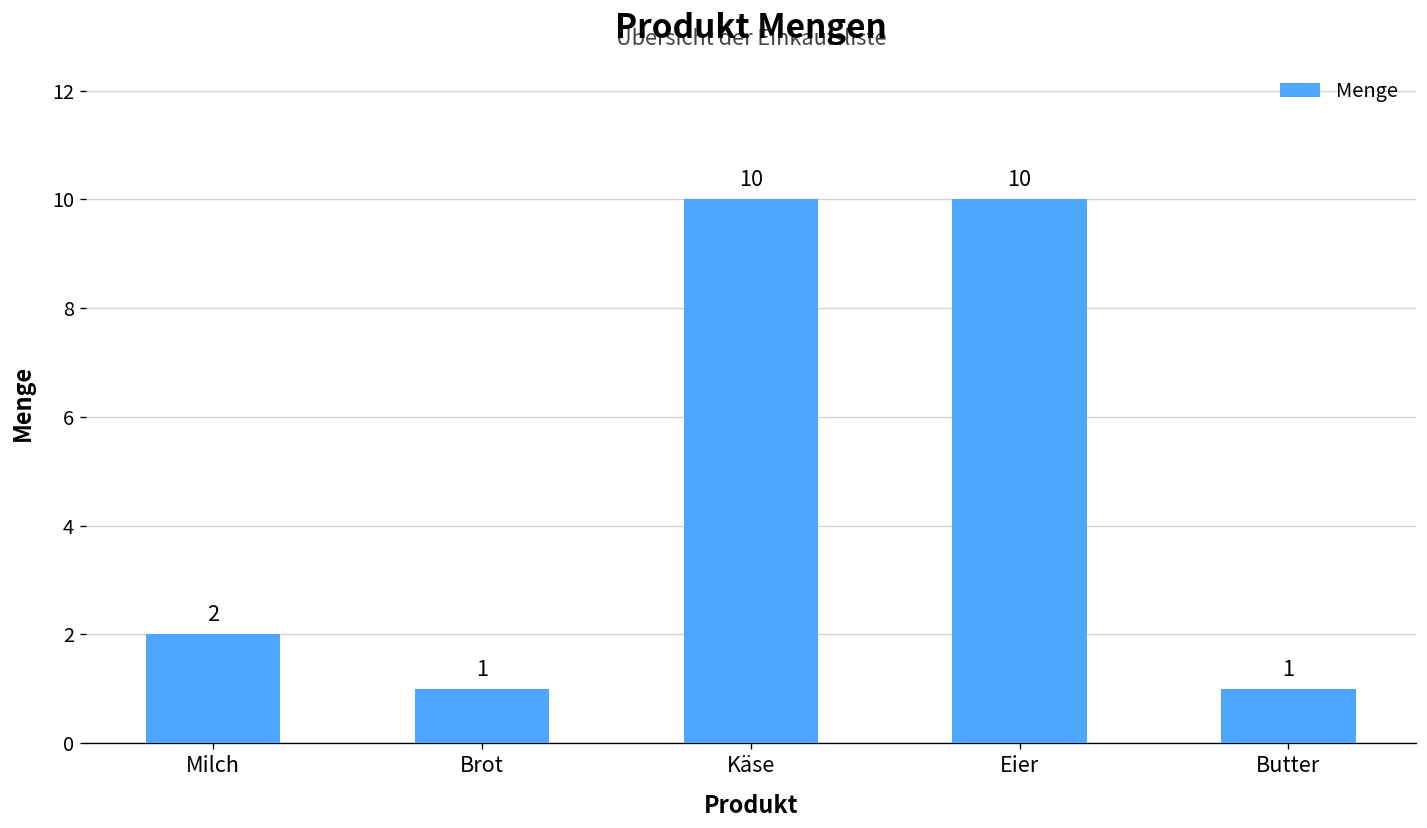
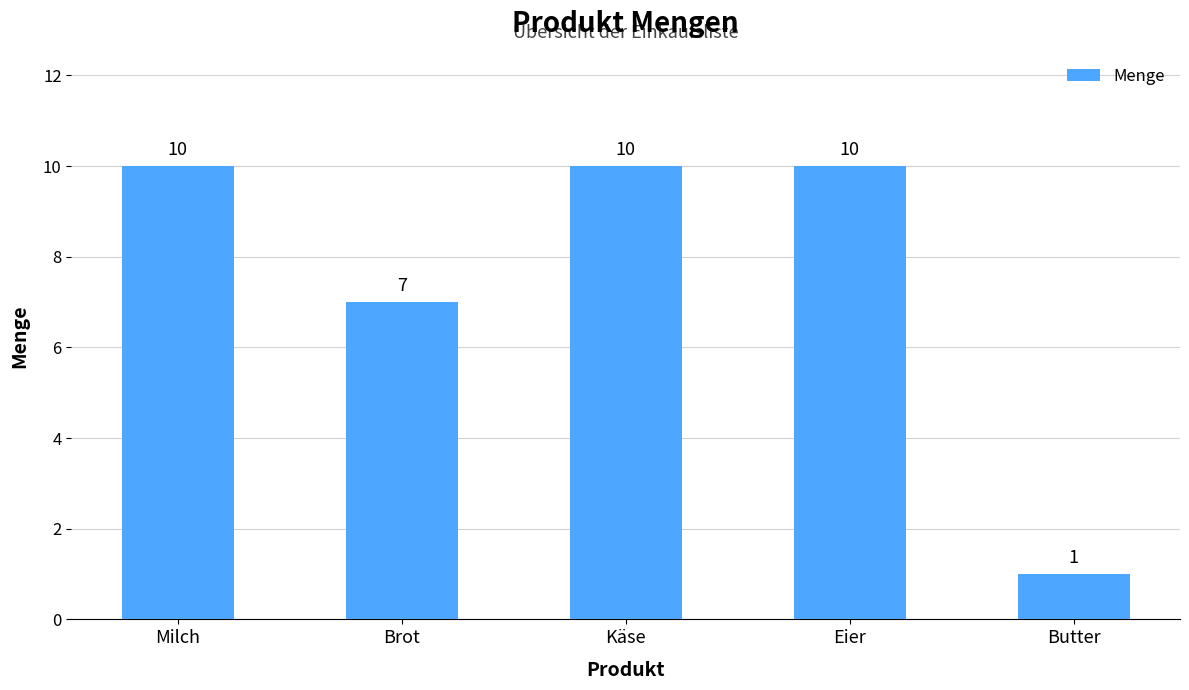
Milch: 2 -> 10
Brot: 1 -> 7
